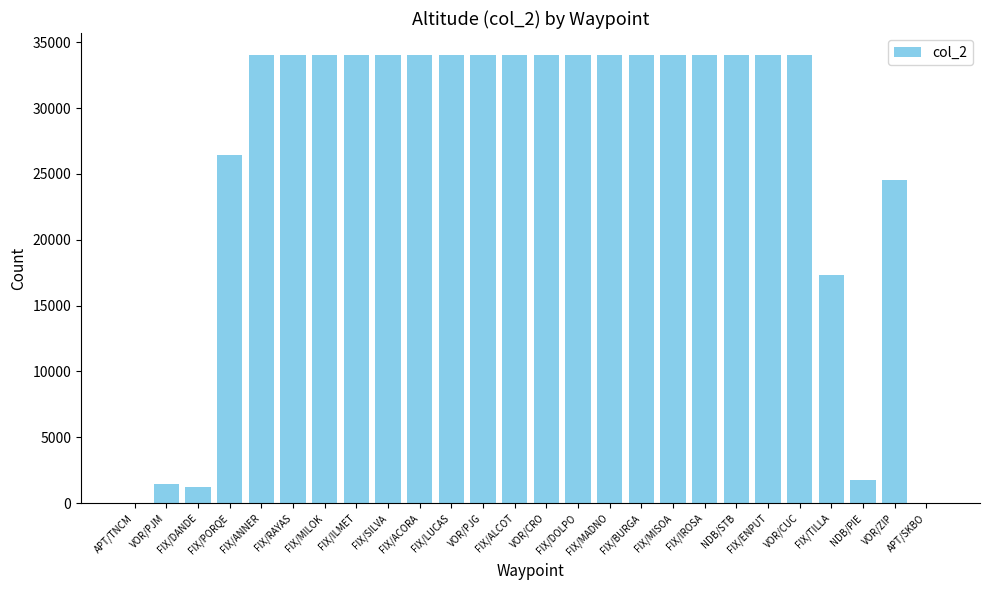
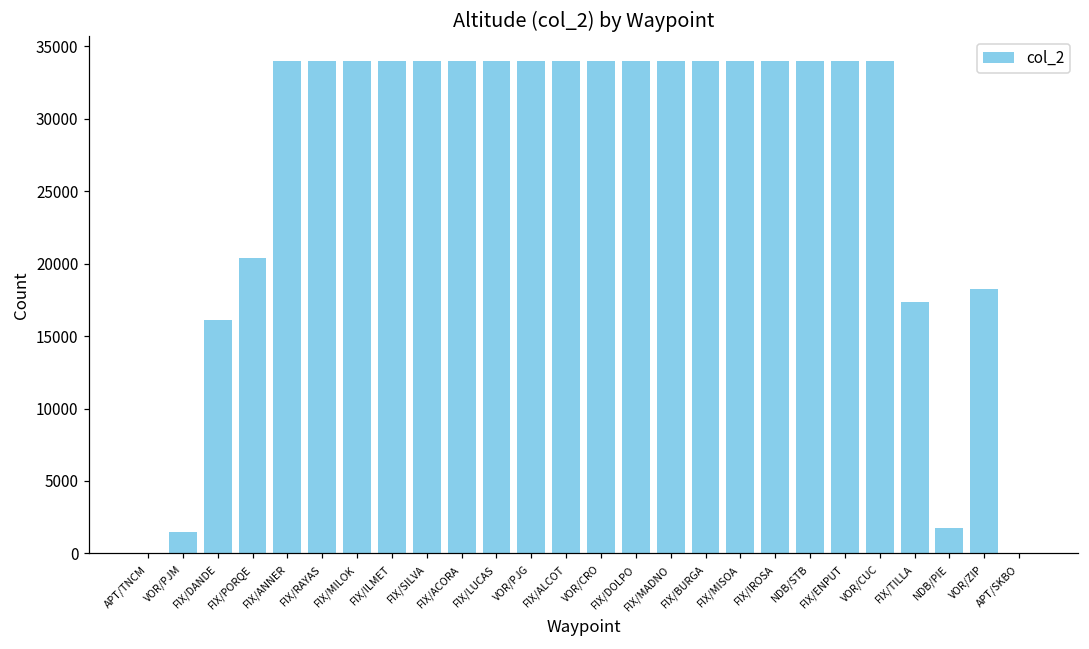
FIX/DANDE: 1200 -> 16100
FIX/PORQE: 26400 -> 20400
VOR/ZIP: 24500 -> 18300
